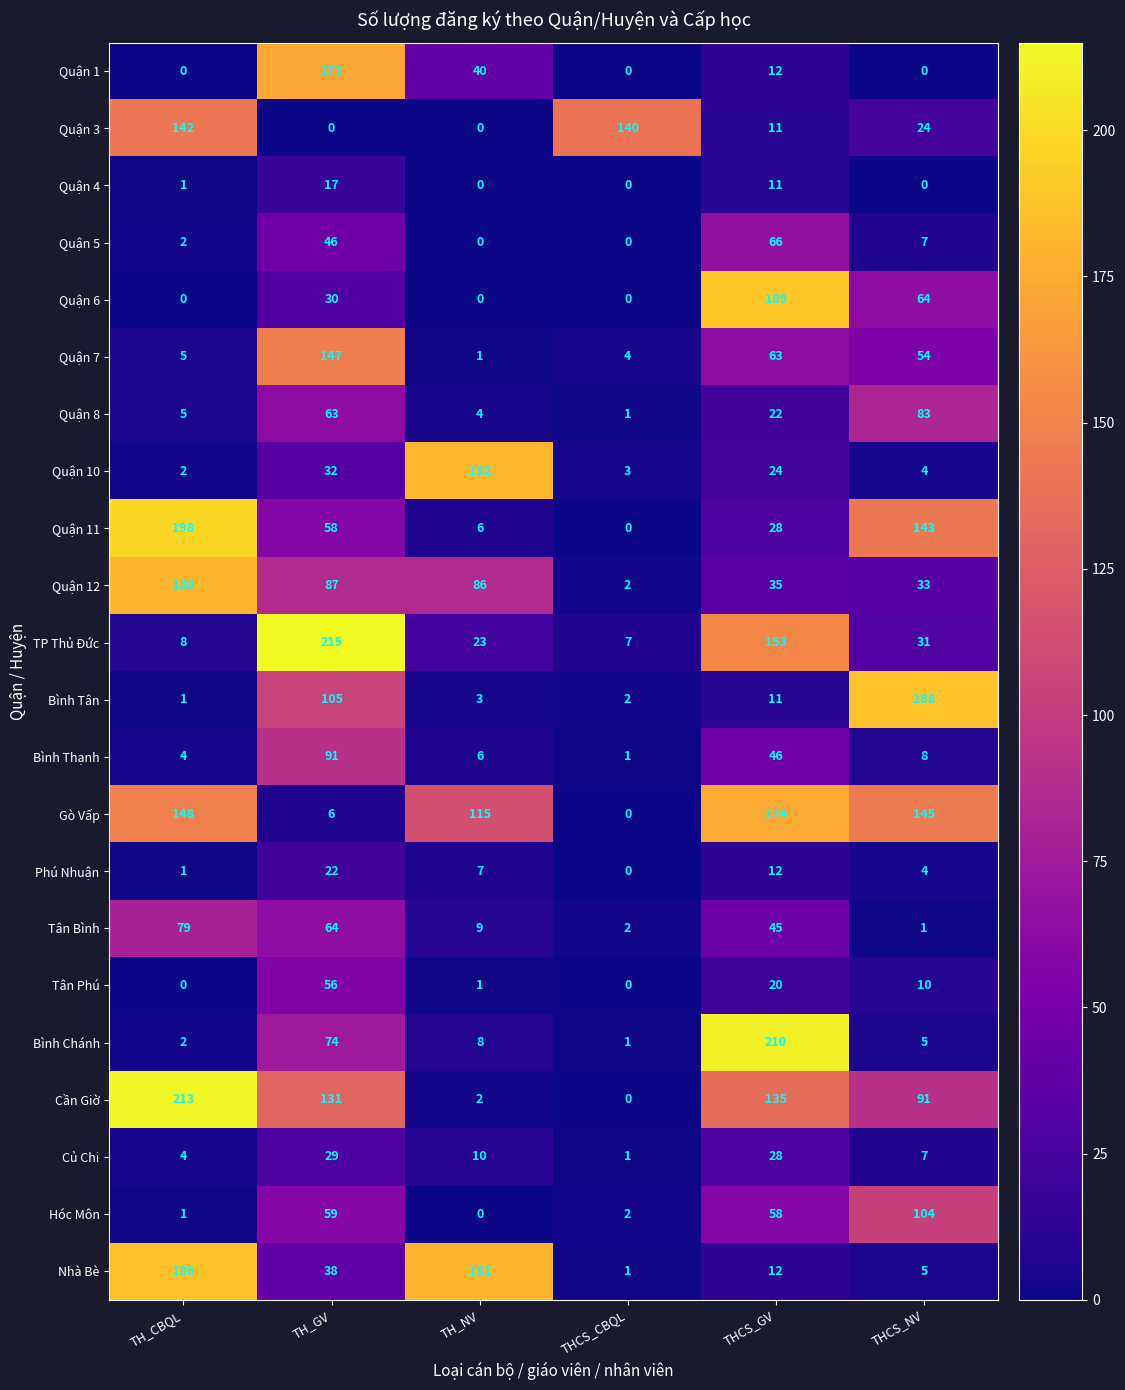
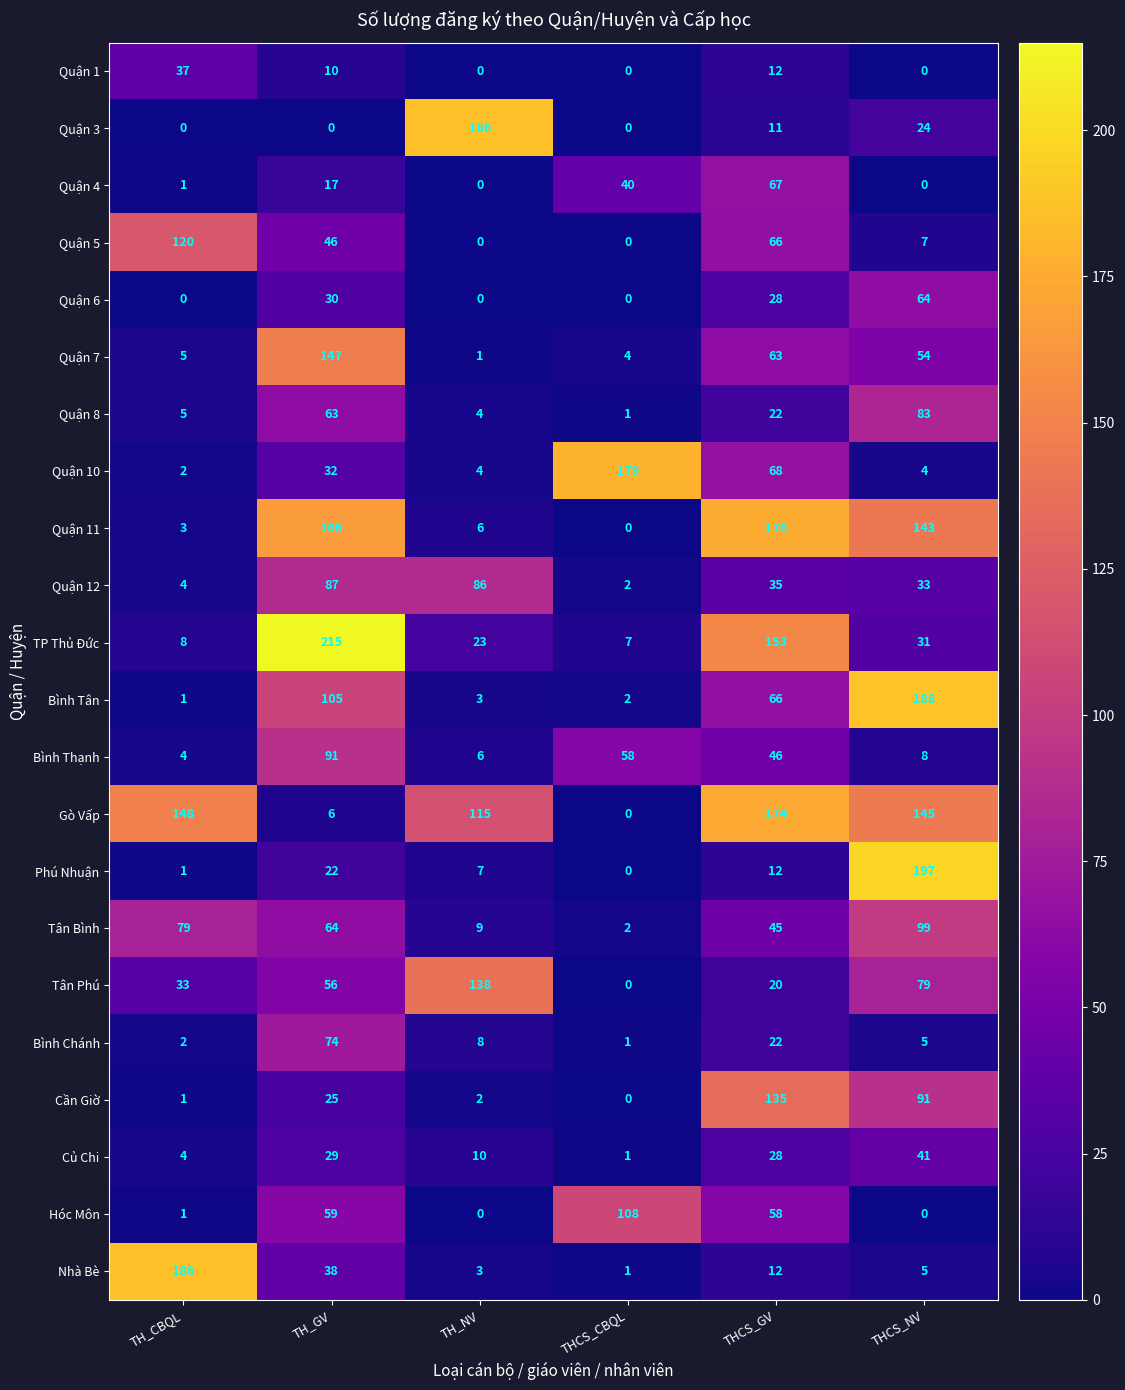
Quận 1, TH_CBQL: 0 -> 37
Quận 1, TH_GV: 173 -> 10
Quận 1, TH_NV: 40 -> 0
Quận 3, TH_CBQL: 142 -> 0
Quận 3, TH_NV: 0 -> 186
Quận 3, THCS_CBQL: 140 -> 0
Quận 4, THCS_CBQL: 0 -> 40
Quận 4, THCS_GV: 11 -> 67
Quận 5, TH_CBQL: 2 -> 120
Quận 6, THCS_GV: 189 -> 28
Quận 10, TH_NV: 182 -> 4
Quận 10, THCS_CBQL: 3 -> 179
Quận 10, THCS_GV: 24 -> 68
Quận 11, TH_CBQL: 198 -> 3
Quận 11, TH_GV: 58 -> 166
Quận 11, THCS_GV: 28 -> 176
Quận 12, TH_CBQL: 180 -> 4
Bình Tân, THCS_GV: 11 -> 66
Bình Thạnh, THCS_CBQL: 1 -> 58
Phú Nhuận, THCS_NV: 4 -> 197
Tân Bình, THCS_NV: 1 -> 99
Tân Phú, TH_CBQL: 0 -> 33
Tân Phú, TH_NV: 1 -> 138
Tân Phú, THCS_NV: 10 -> 79
Bình Chánh, THCS_GV: 210 -> 22
Cần Giờ, TH_CBQL: 213 -> 1
Cần Giờ, TH_GV: 131 -> 25
Củ Chi, THCS_NV: 7 -> 41
Hóc Môn, THCS_CBQL: 2 -> 108
Hóc Môn, THCS_NV: 104 -> 0
Nhà Bè, TH_NV: 181 -> 3
